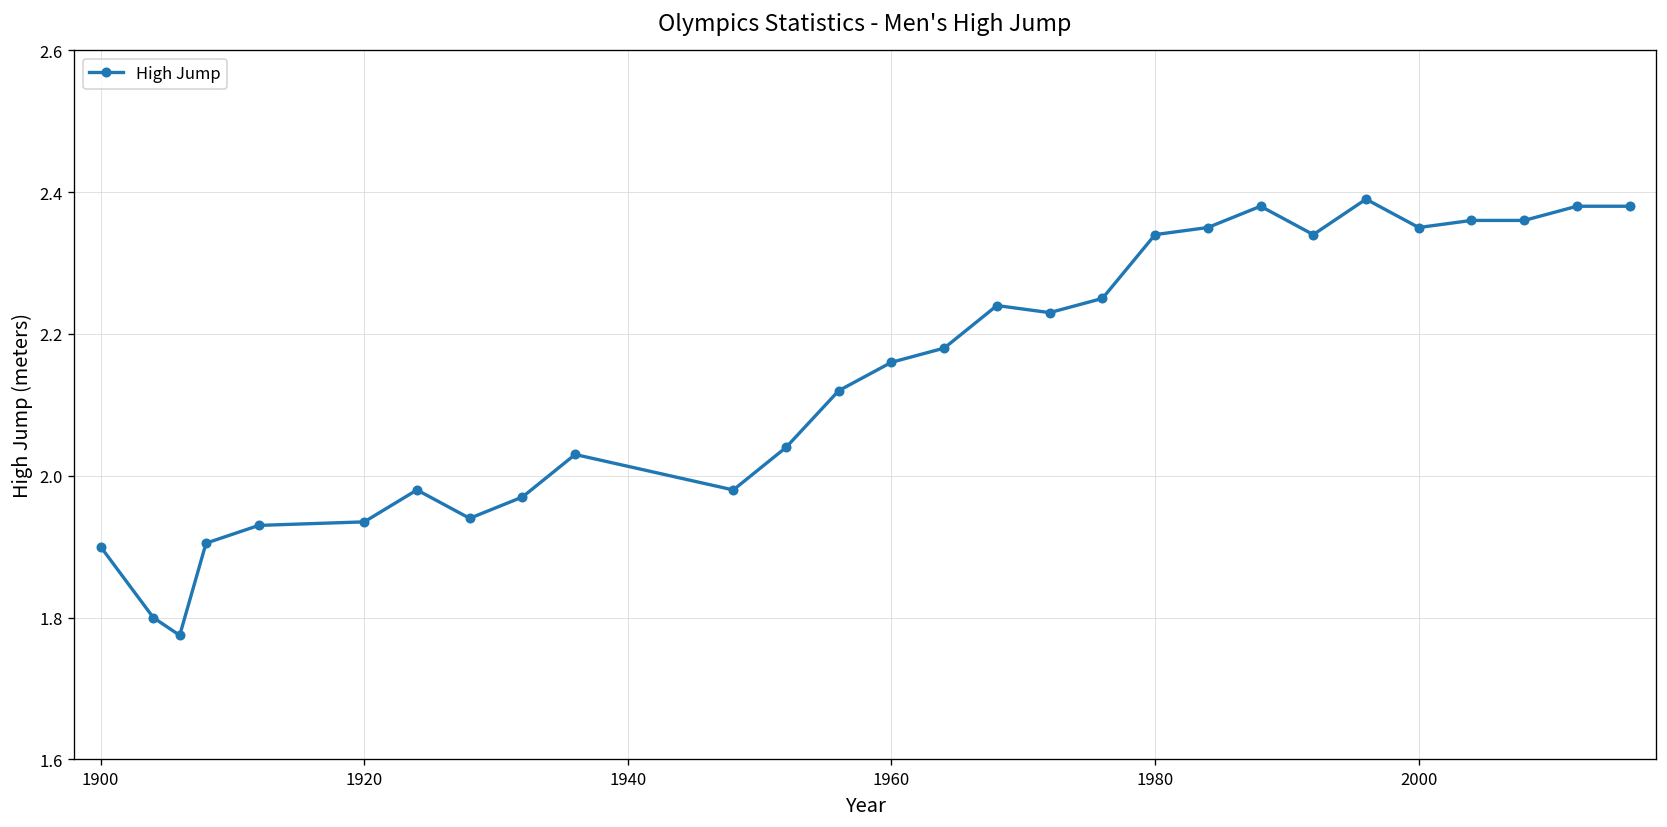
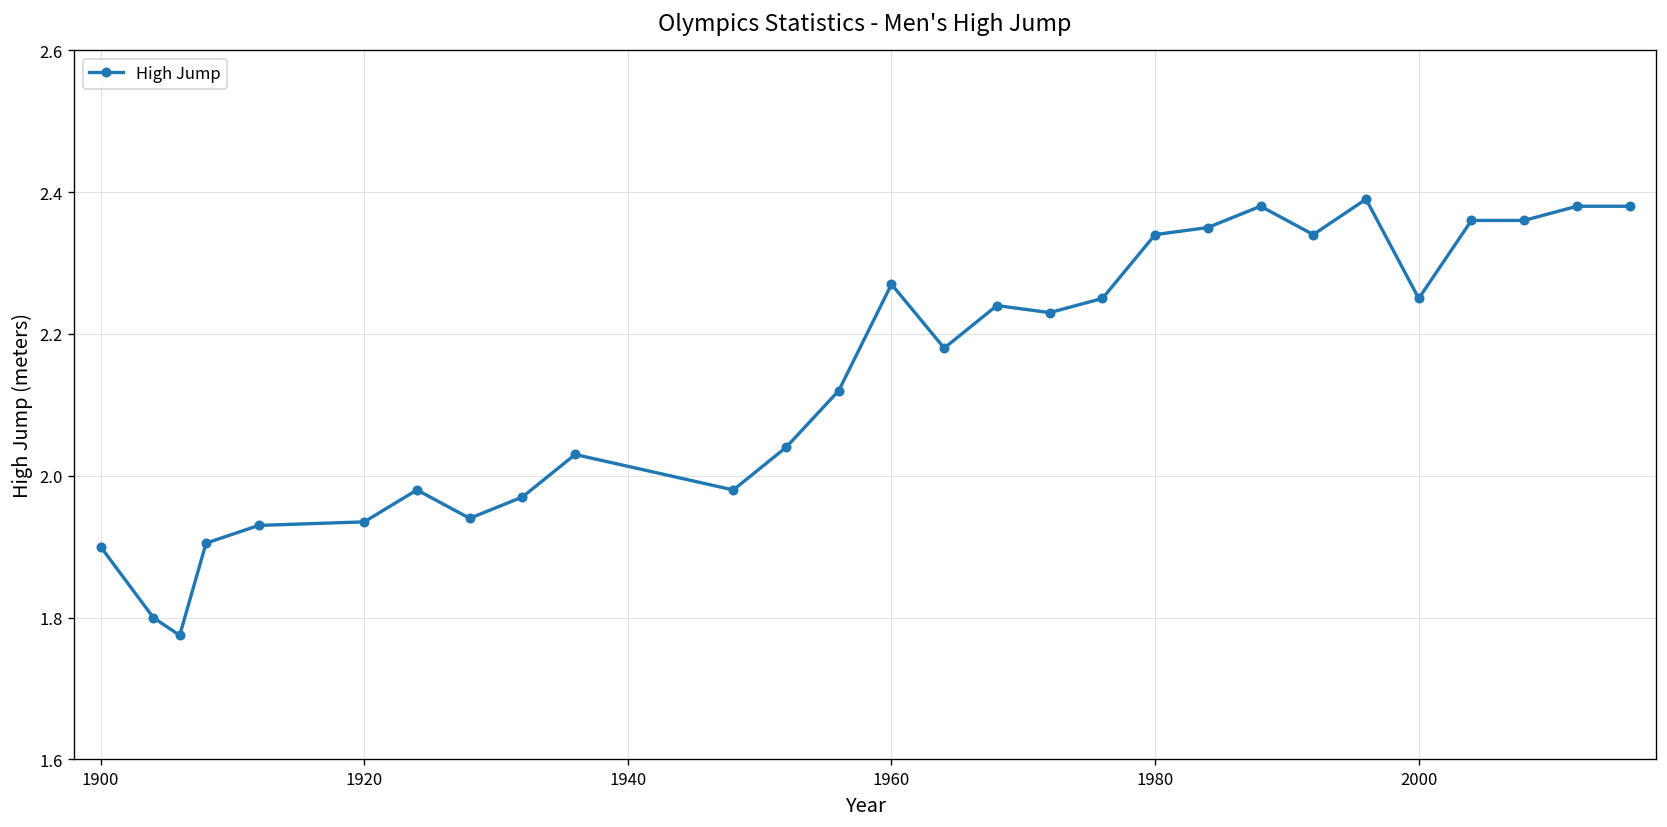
1960: 2.16 -> 2.27
2000: 2.35 -> 2.25
